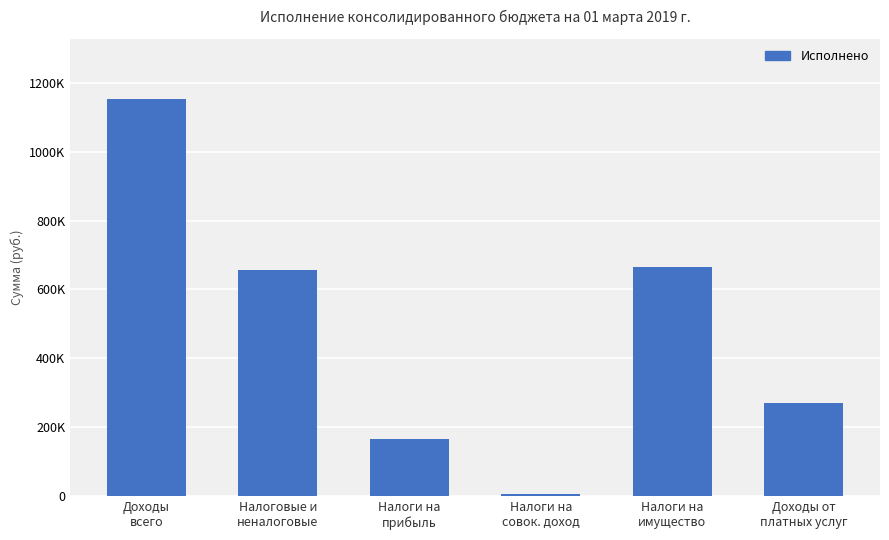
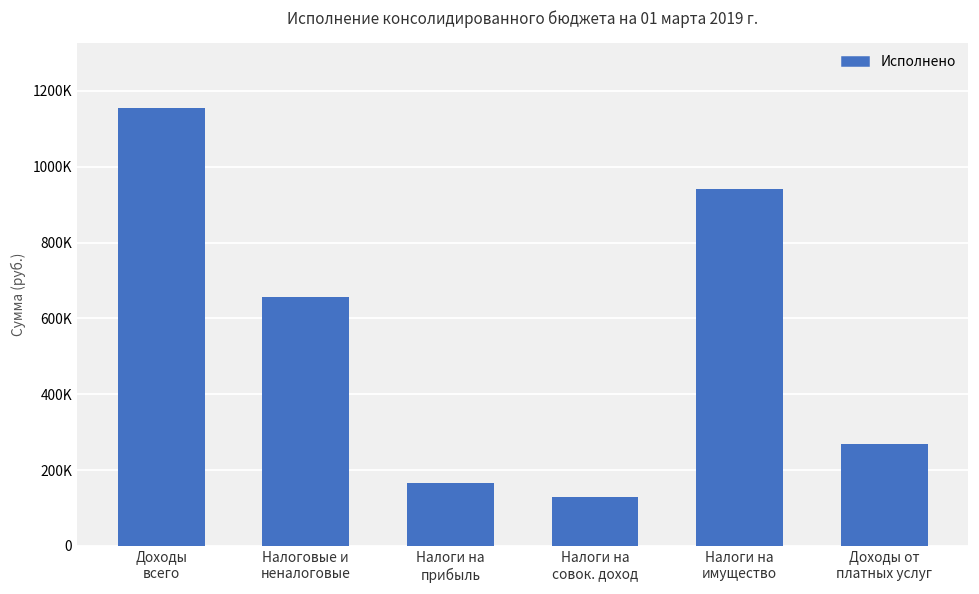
Налоги на совок. доход: 10000 -> 130000
Налоги на имущество: 660000 -> 940000
